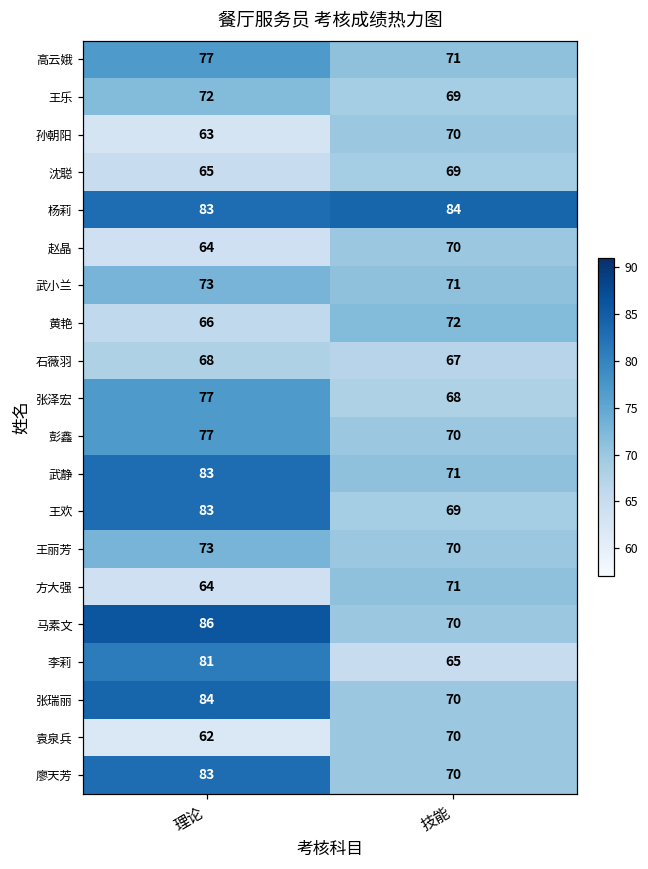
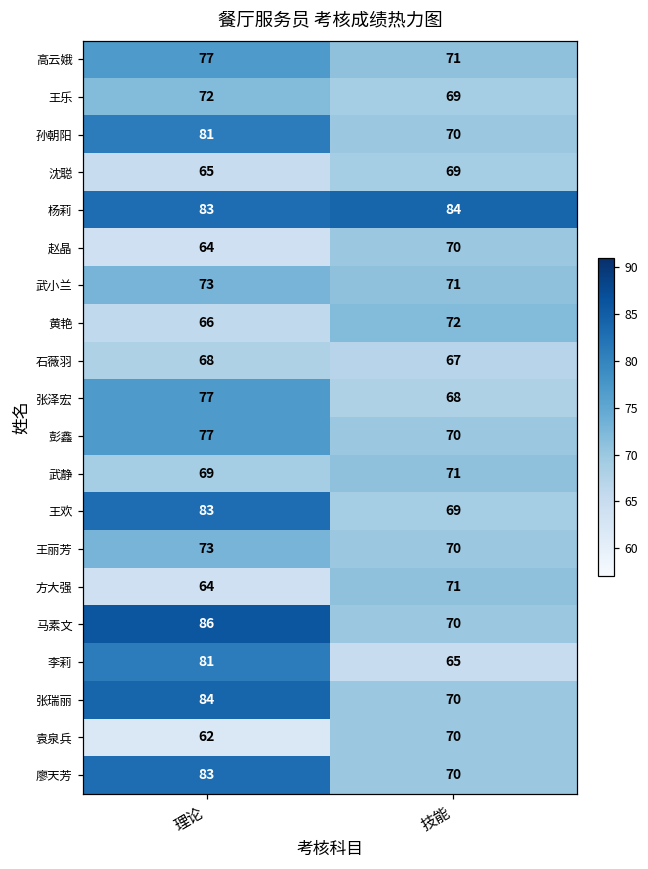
孙朝阳, 理论: 63 -> 81
武静, 理论: 83 -> 69
